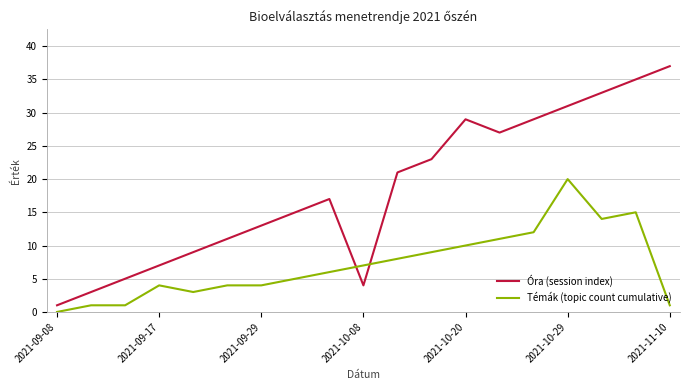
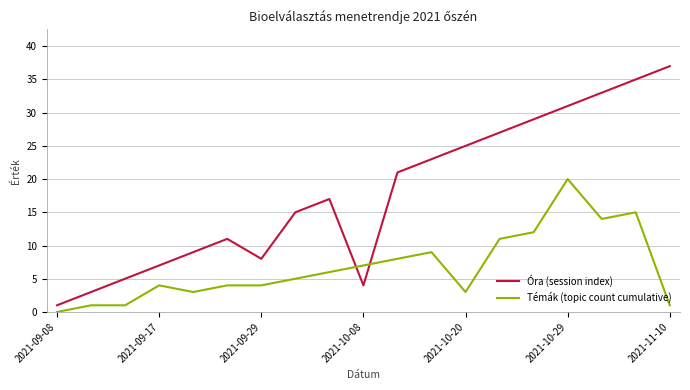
Óra (session index), 2021-09-29: 13 -> 8
Óra (session index), 2021-10-20: 29 -> 25
Témák (topic count cumulative), 2021-10-20: 10 -> 3
